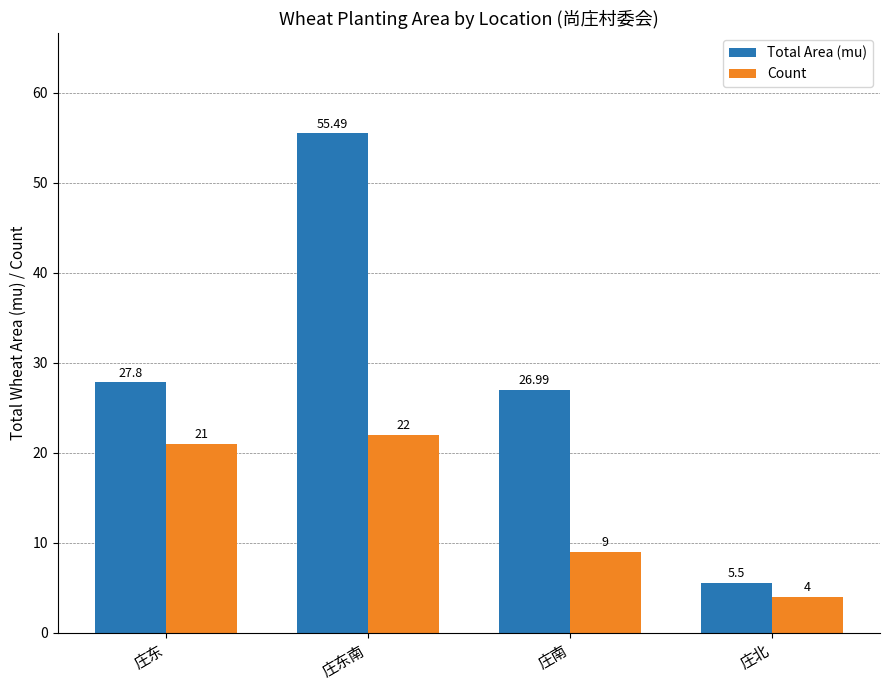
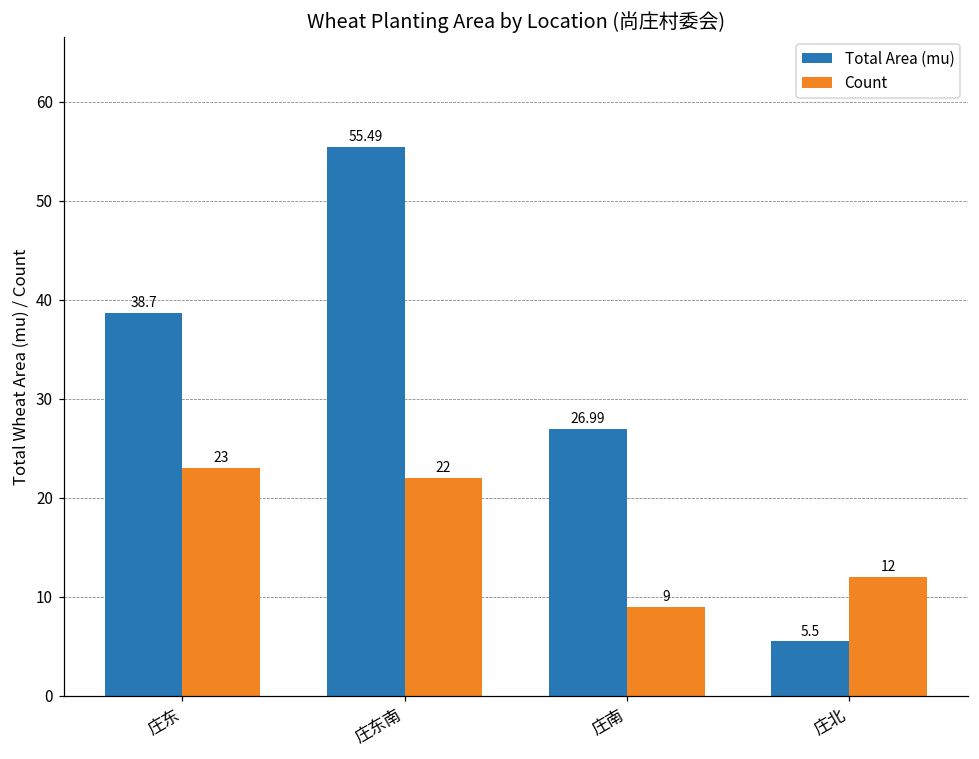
Total Area (mu), 庄东: 27.8 -> 38.7
Count, 庄东: 21 -> 23
Count, 庄北: 4 -> 12
